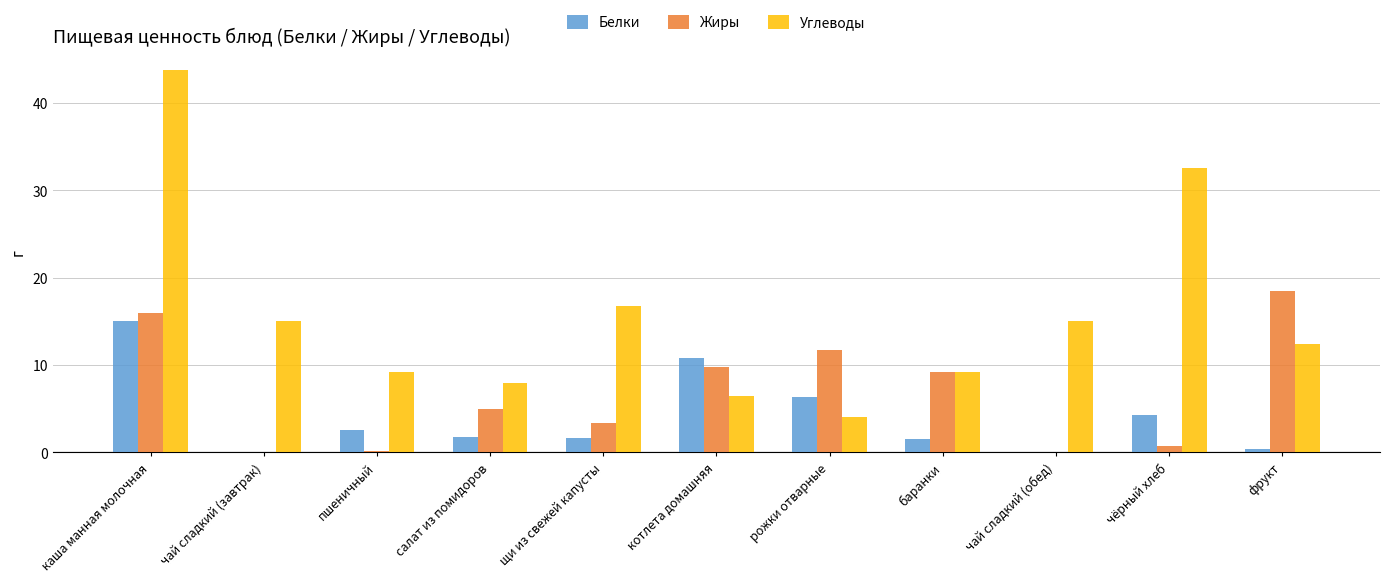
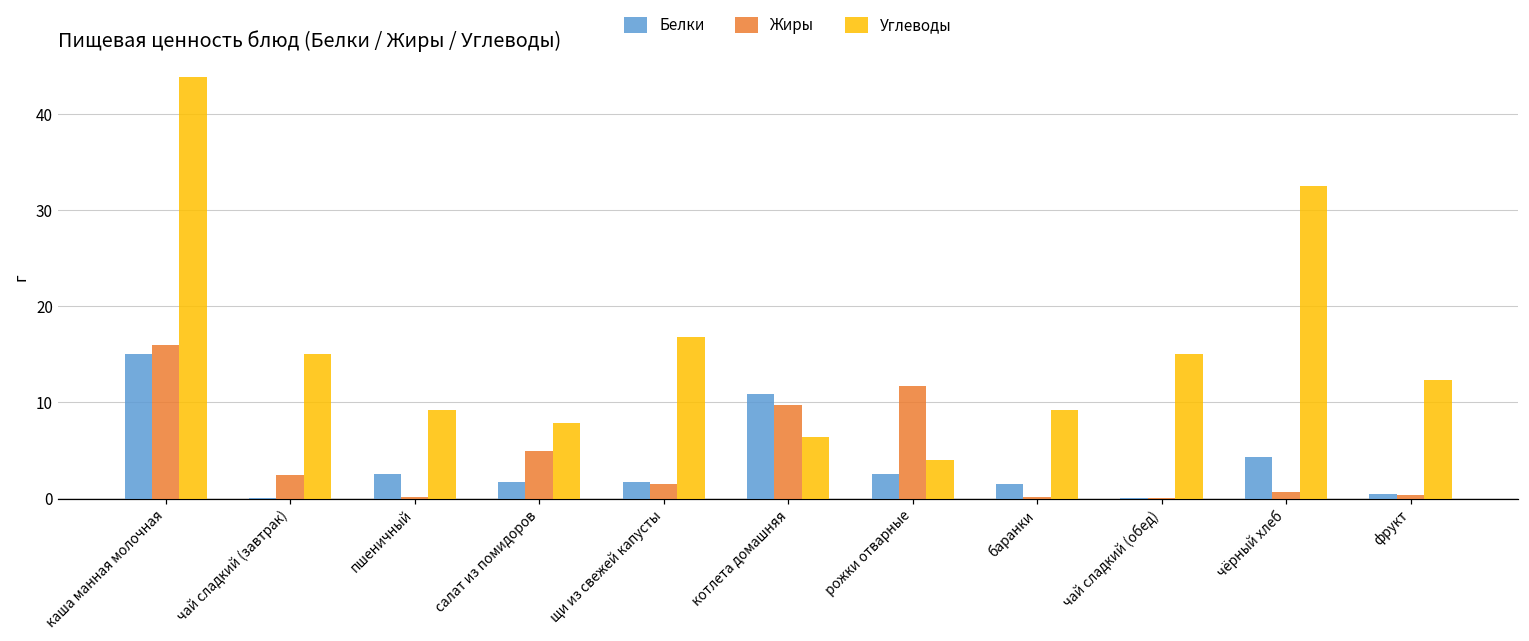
Жиры, чай сладкий (завтрак): 0 -> 2
Жиры, щи из свежей капусты: 3 -> 2
Белки, рожки отварные: 6 -> 3
Жиры, баранки: 9 -> 0
Жиры, фрукт: 18 -> 0
